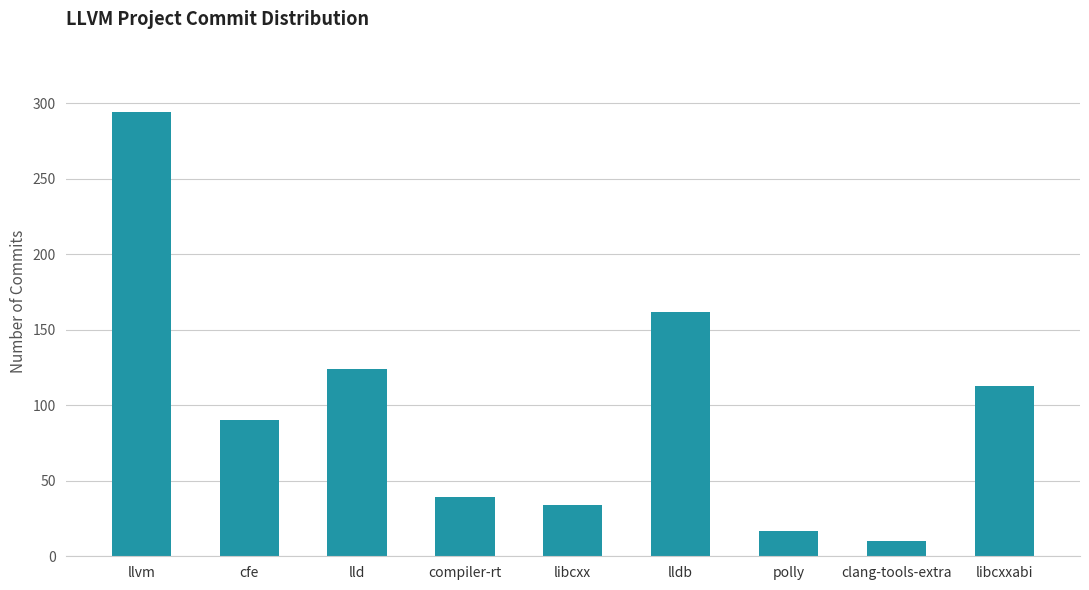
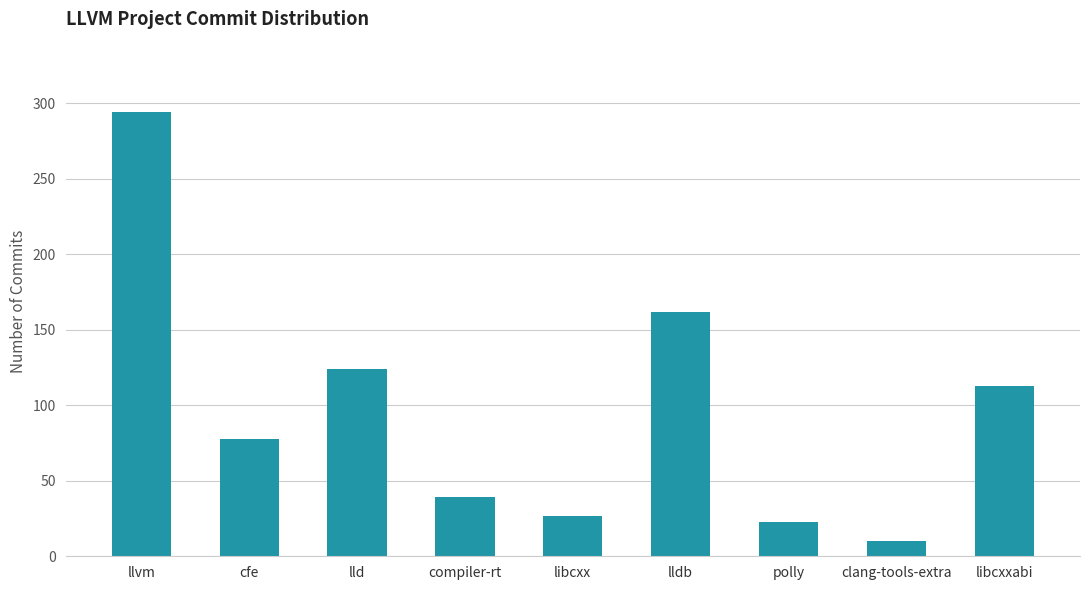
cfe: 90 -> 78
libcxx: 34 -> 27
polly: 17 -> 23
